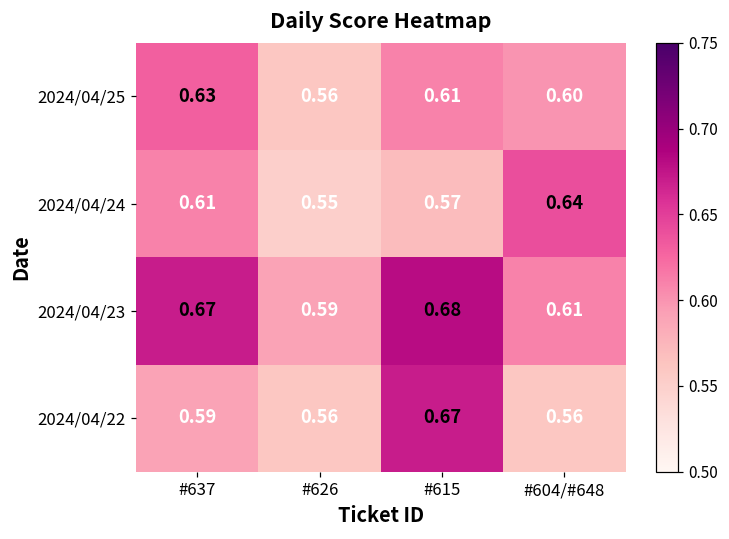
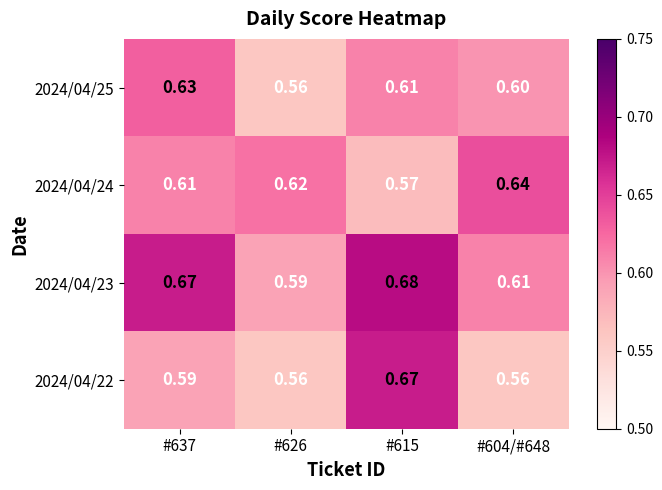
2024/04/24, #626: 0.55 -> 0.62
